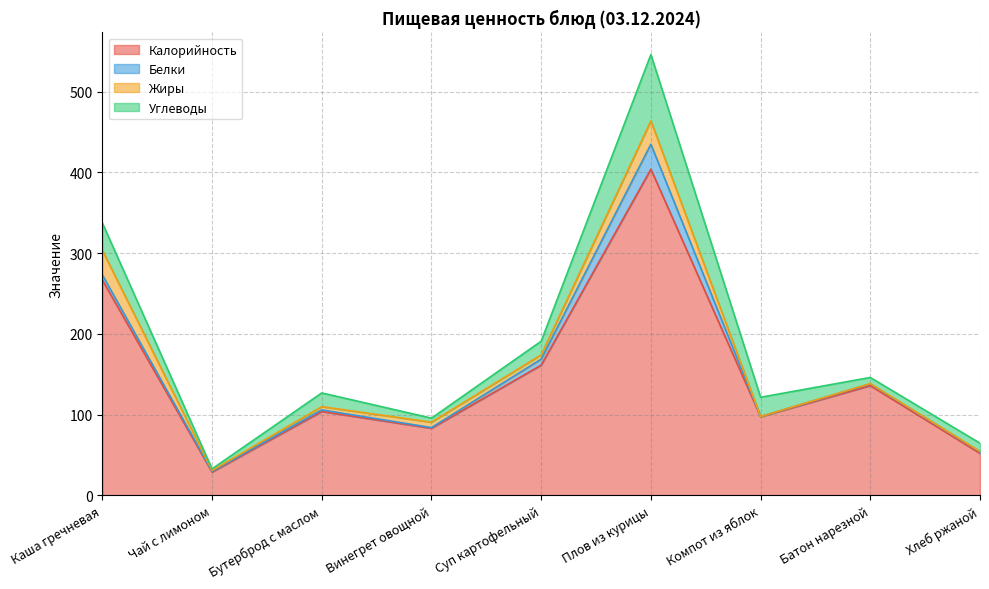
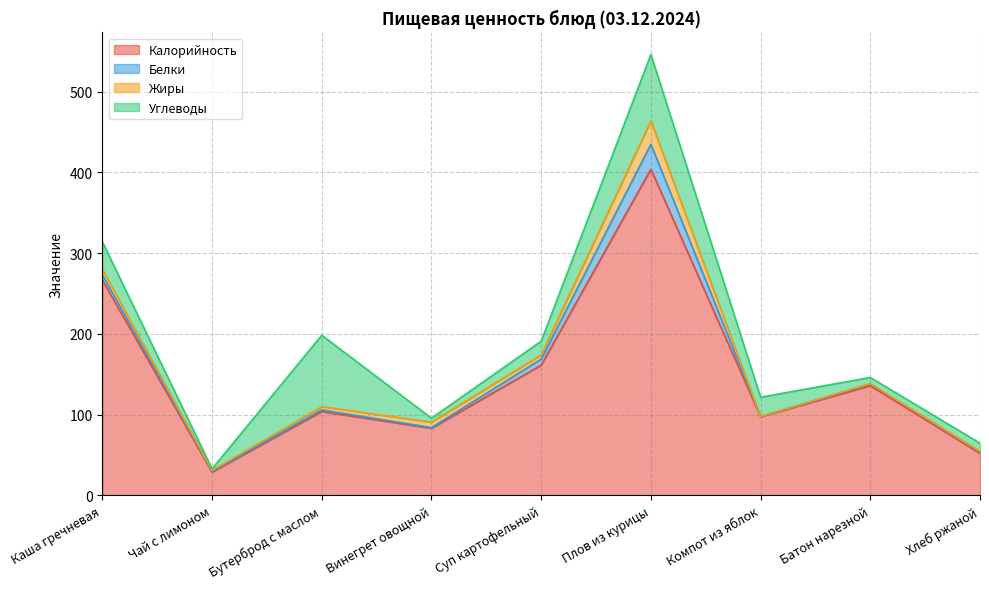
Жиры, Каша гречневая: 30 -> 10
Углеводы, Бутерброд с маслом: 20 -> 90
